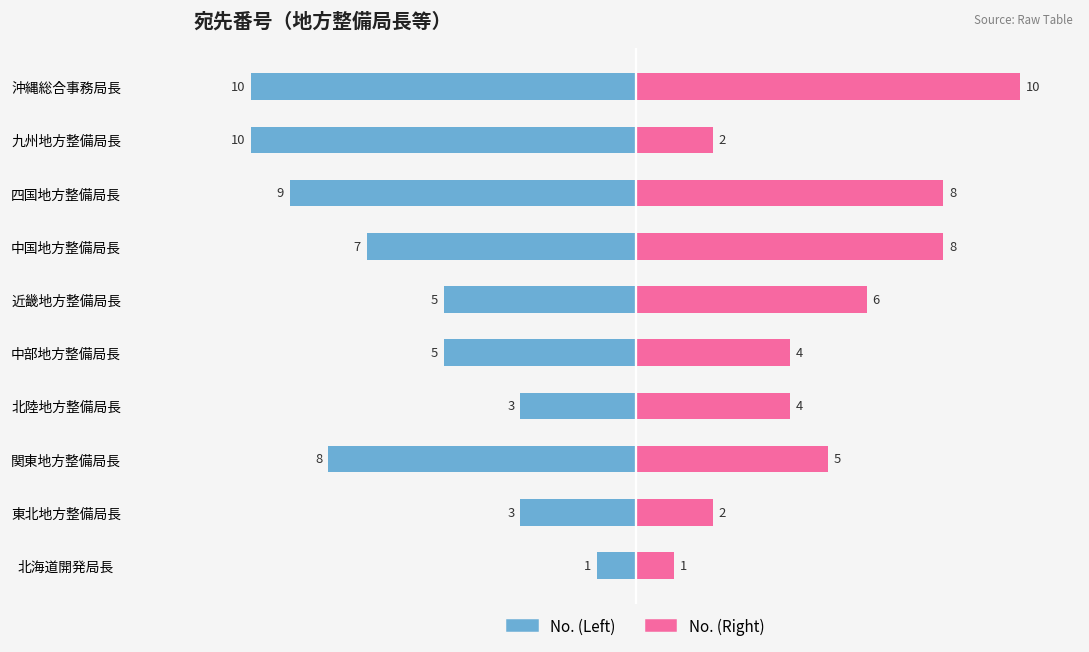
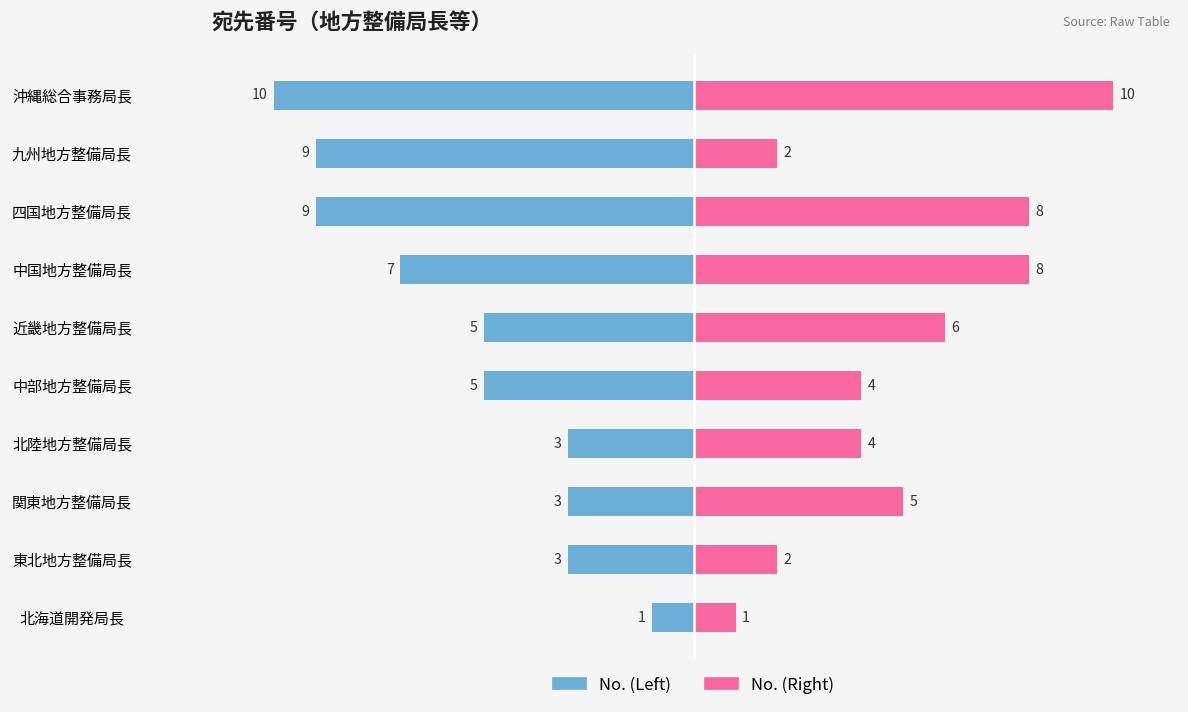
No. (Left), 九州地方整備局長: 10 -> 9
No. (Left), 関東地方整備局長: 8 -> 3
